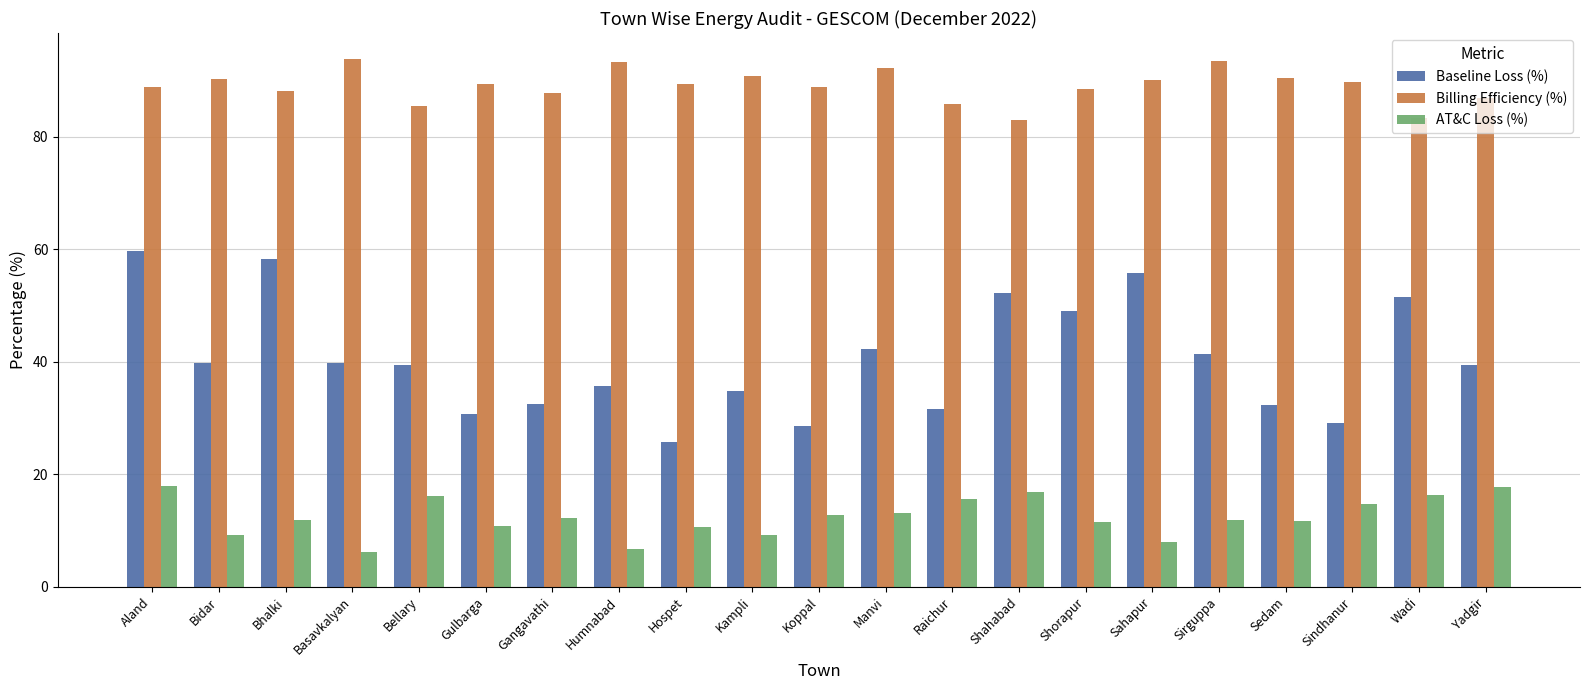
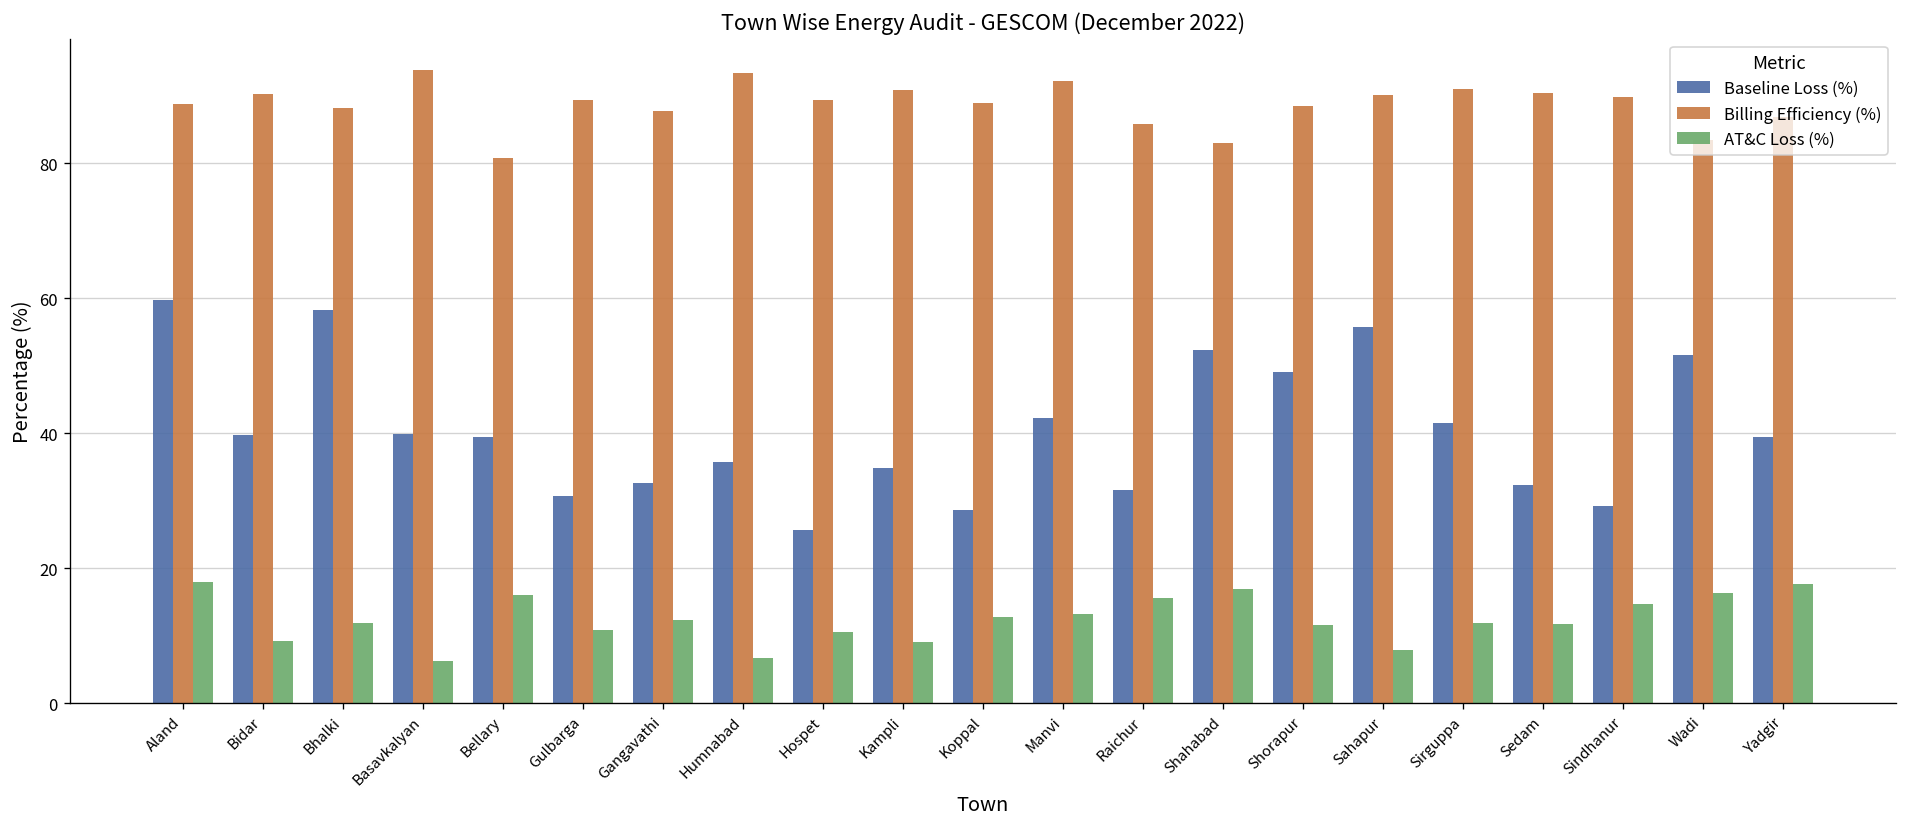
Billing Efficiency (%), Bellary: 85 -> 81
Billing Efficiency (%), Sirguppa: 94 -> 91
